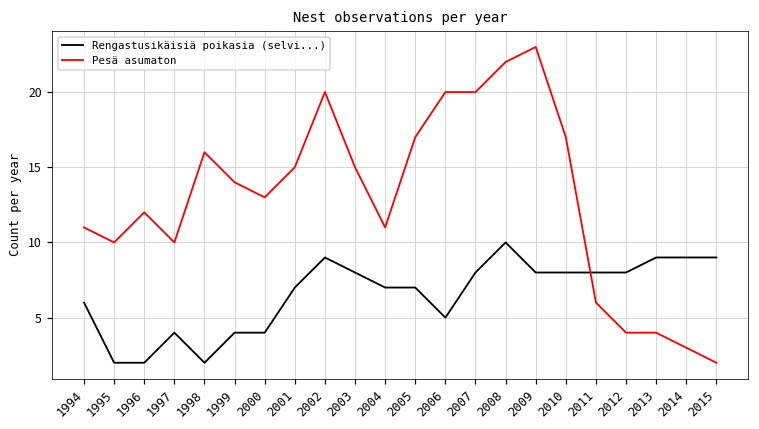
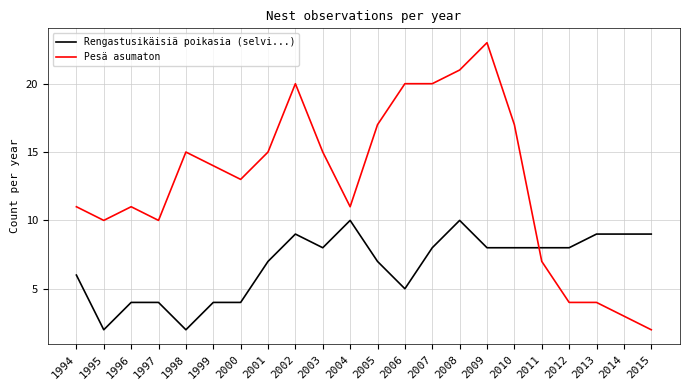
Rengastusikäisiä poikasia (selvi...), 1996: 2 -> 4
Pesä asumaton, 1996: 12 -> 11
Pesä asumaton, 1998: 16 -> 15
Rengastusikäisiä poikasia (selvi...), 2004: 7 -> 10
Pesä asumaton, 2008: 22 -> 21
Pesä asumaton, 2011: 6 -> 7
